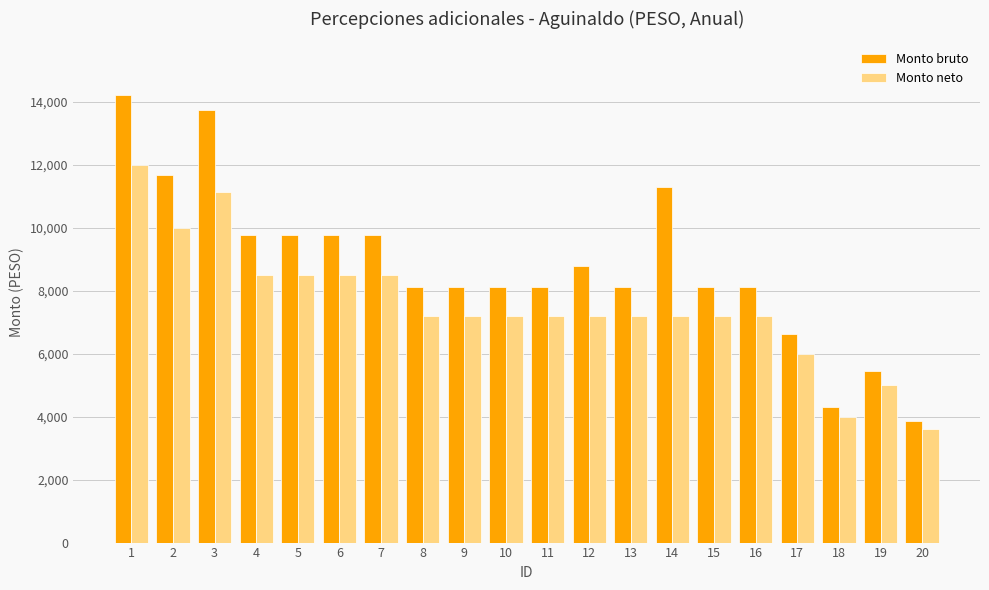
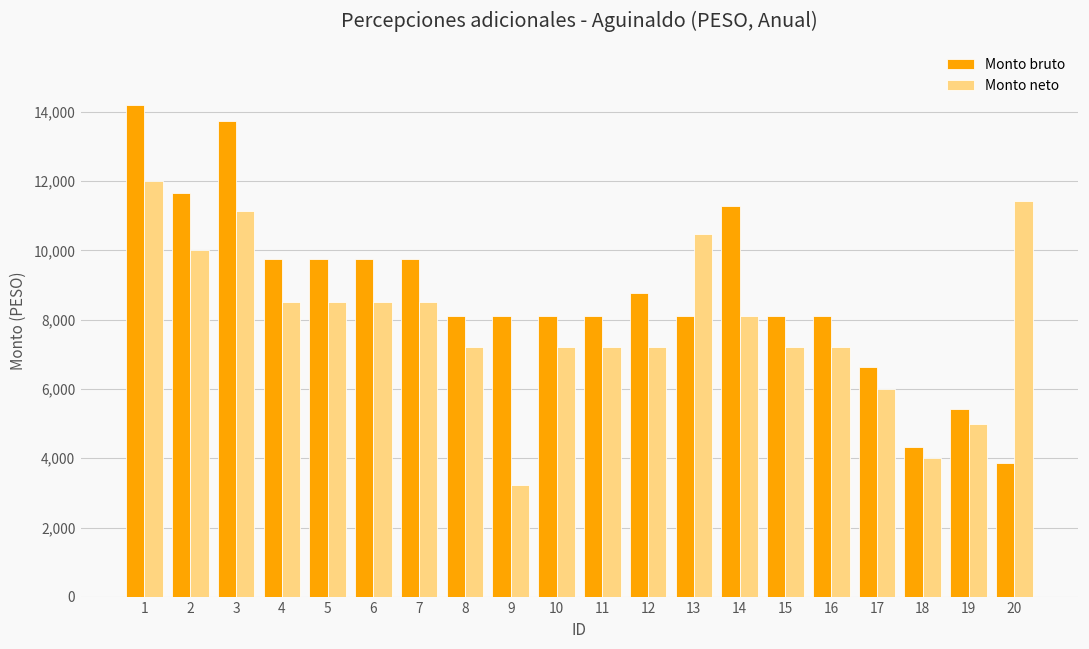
Monto neto, 9: 7,200 -> 3,200
Monto neto, 13: 7,200 -> 10,500
Monto neto, 14: 7,200 -> 8,100
Monto neto, 20: 3,600 -> 11,400
